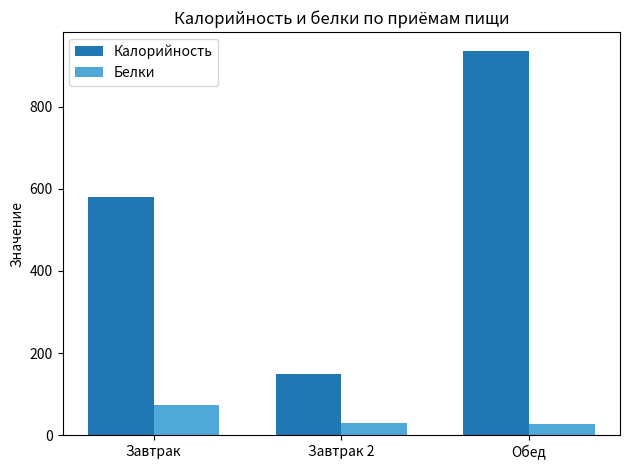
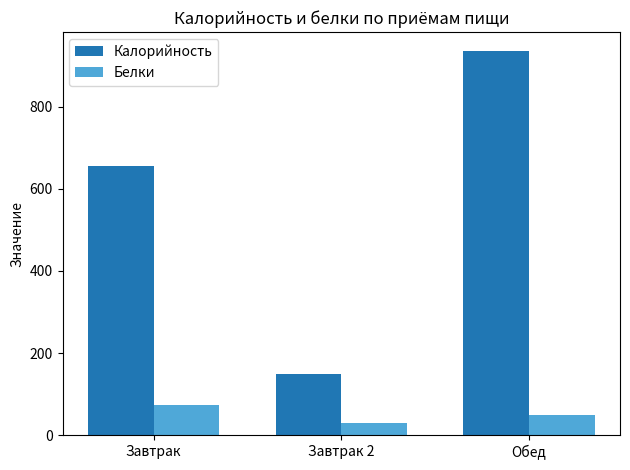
Калорийность, Завтрак: 580 -> 660
Белки, Обед: 30 -> 50
